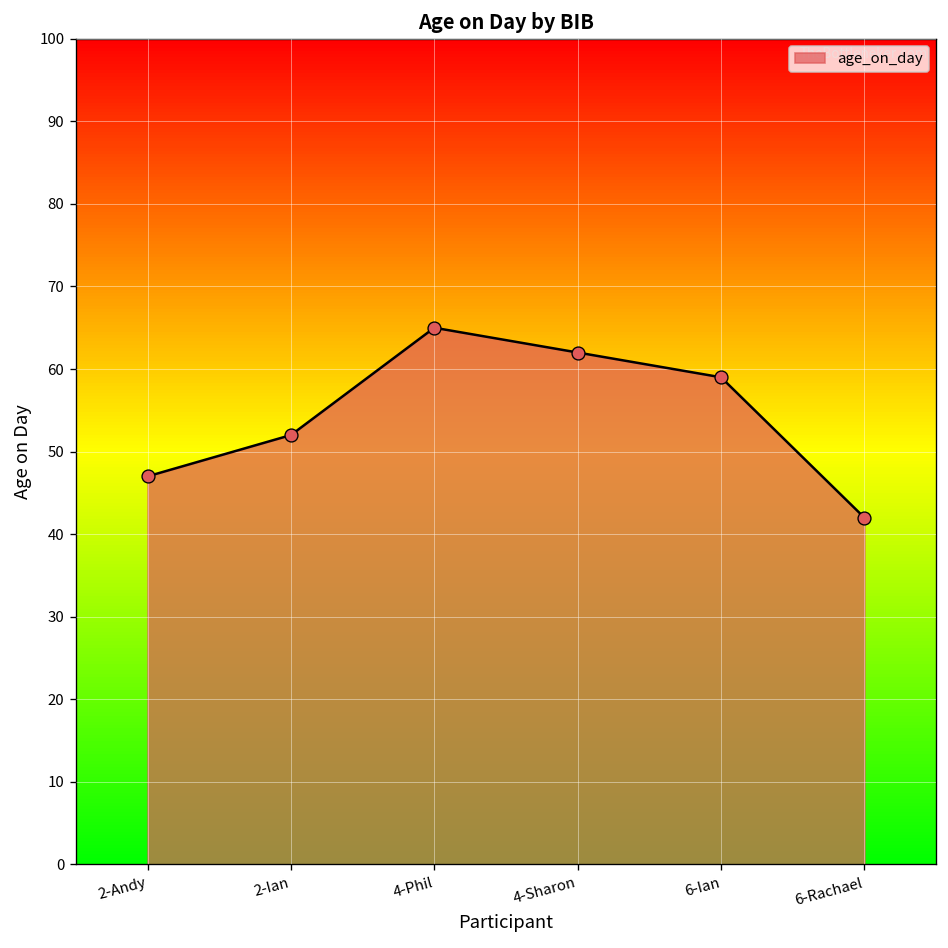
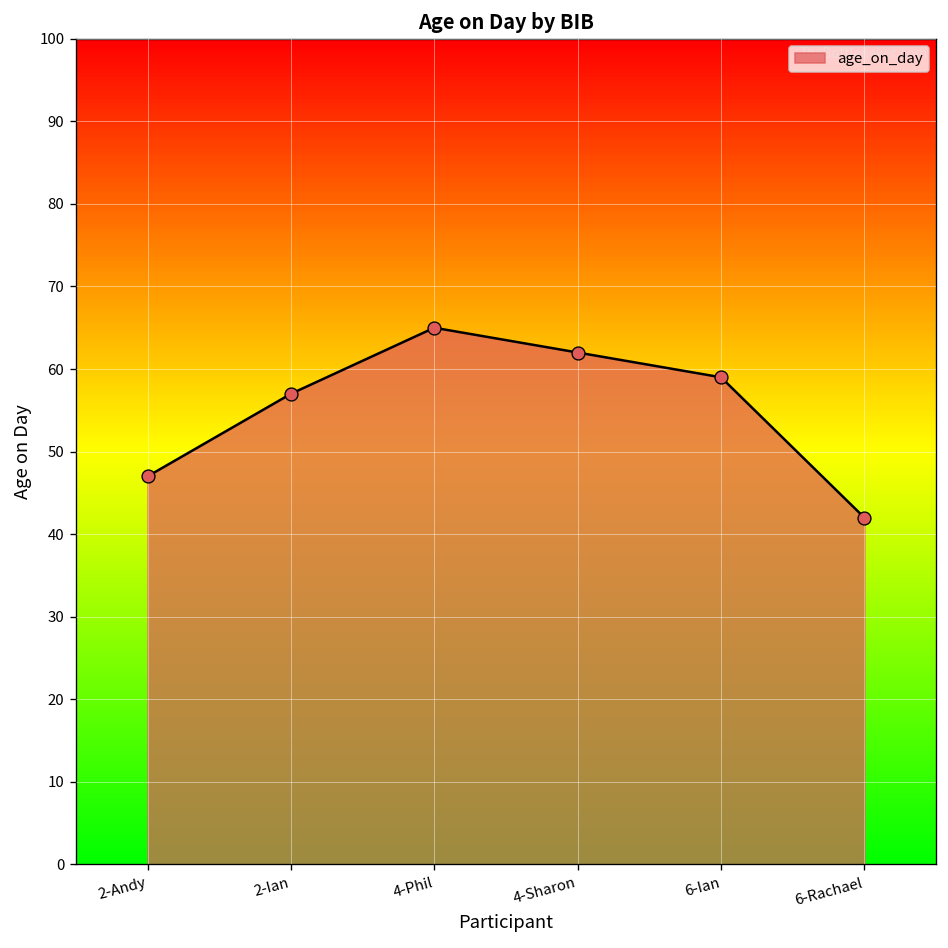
2-Ian: 52 -> 57
